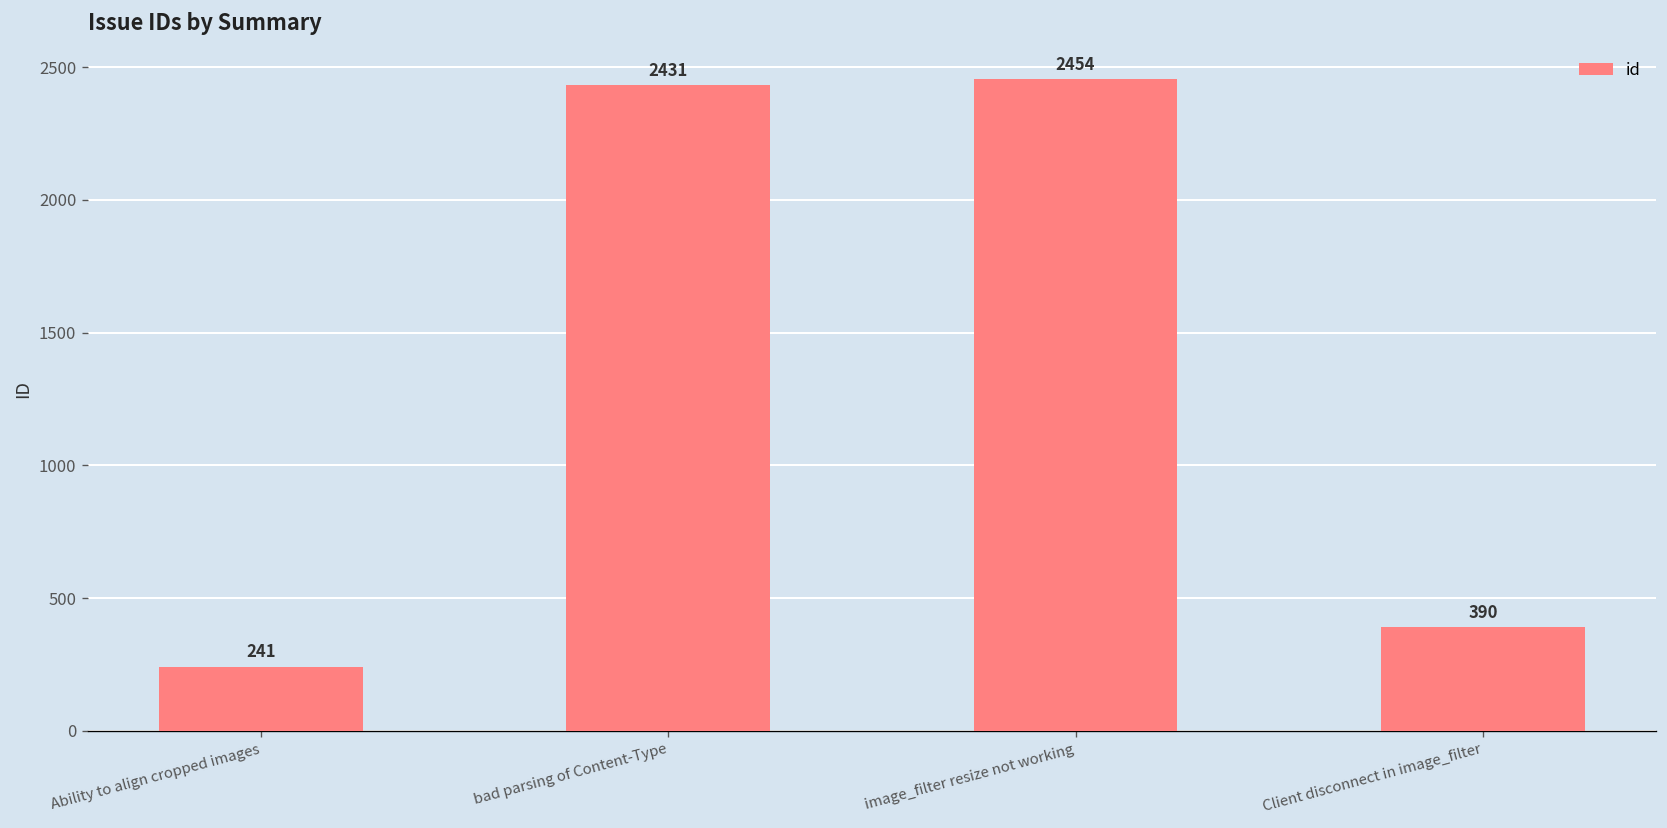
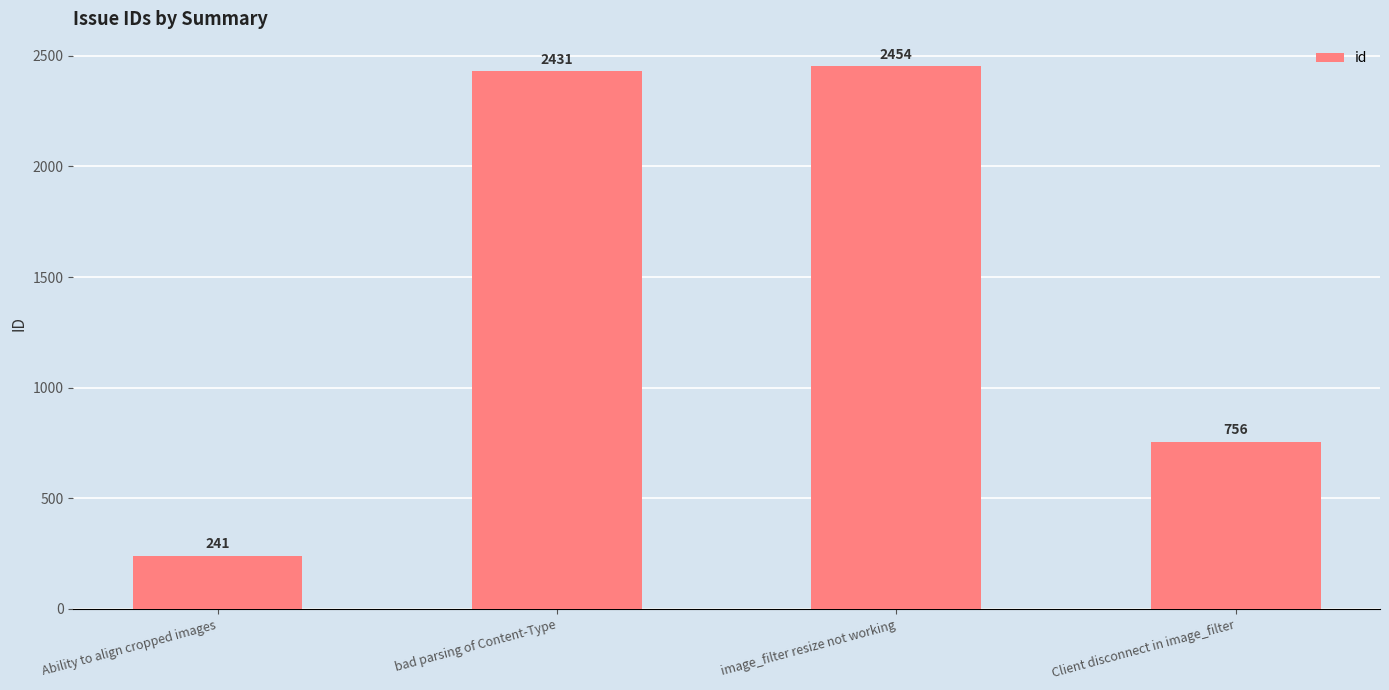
Client disconnect in image_filter: 390 -> 756
